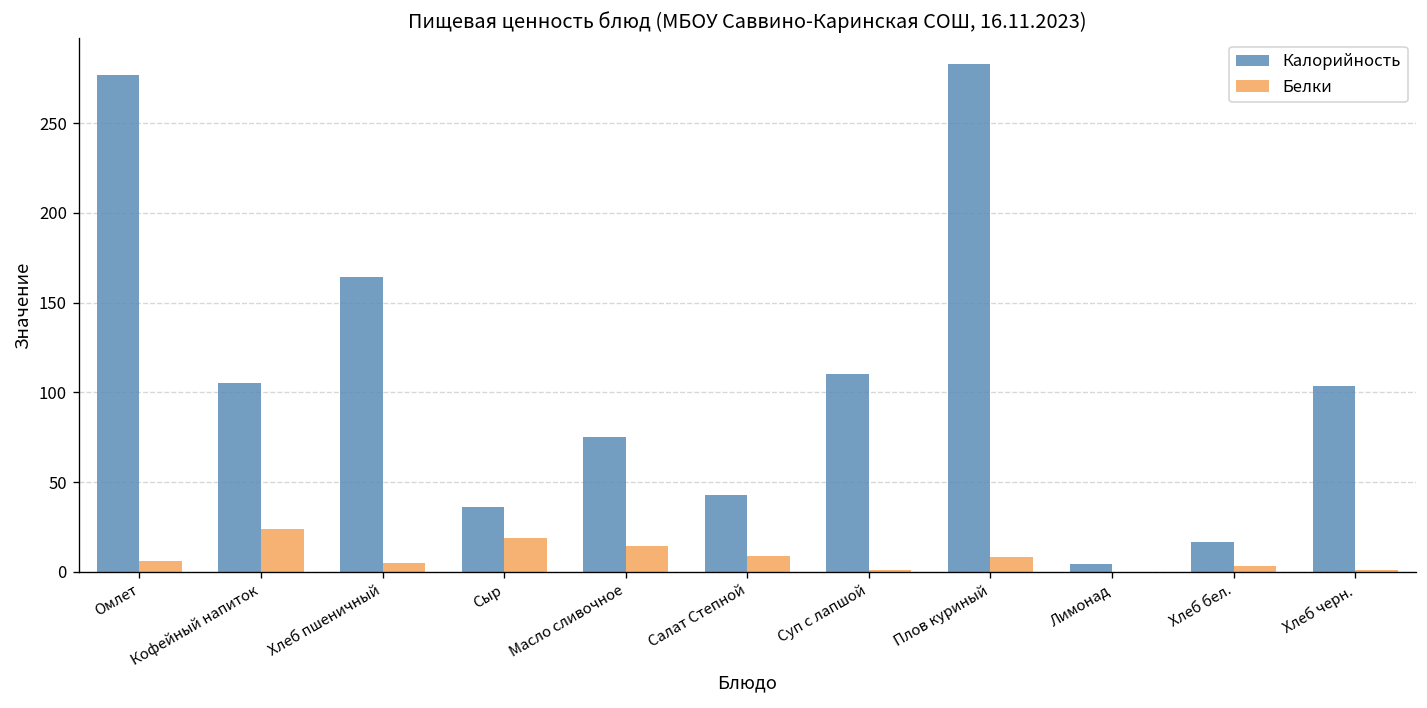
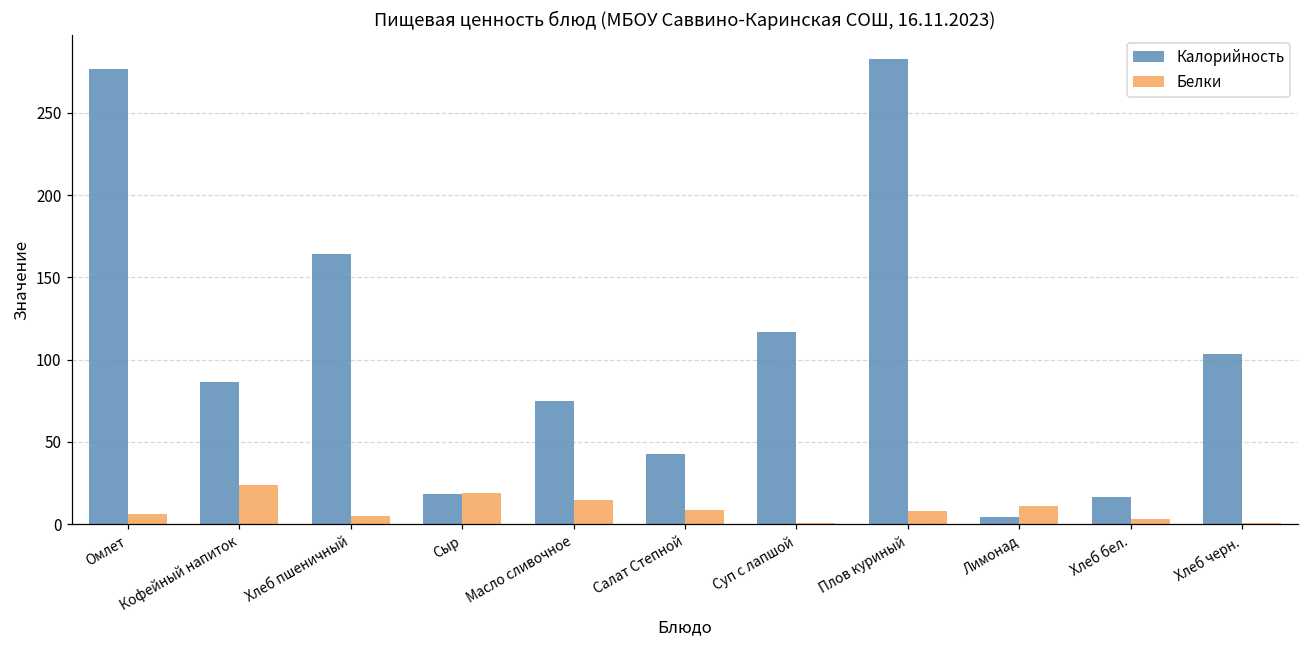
Калорийность, Кофейный напиток: 105 -> 86
Калорийность, Сыр: 36 -> 19
Калорийность, Суп с лапшой: 110 -> 117
Белки, Лимонад: 0 -> 11
